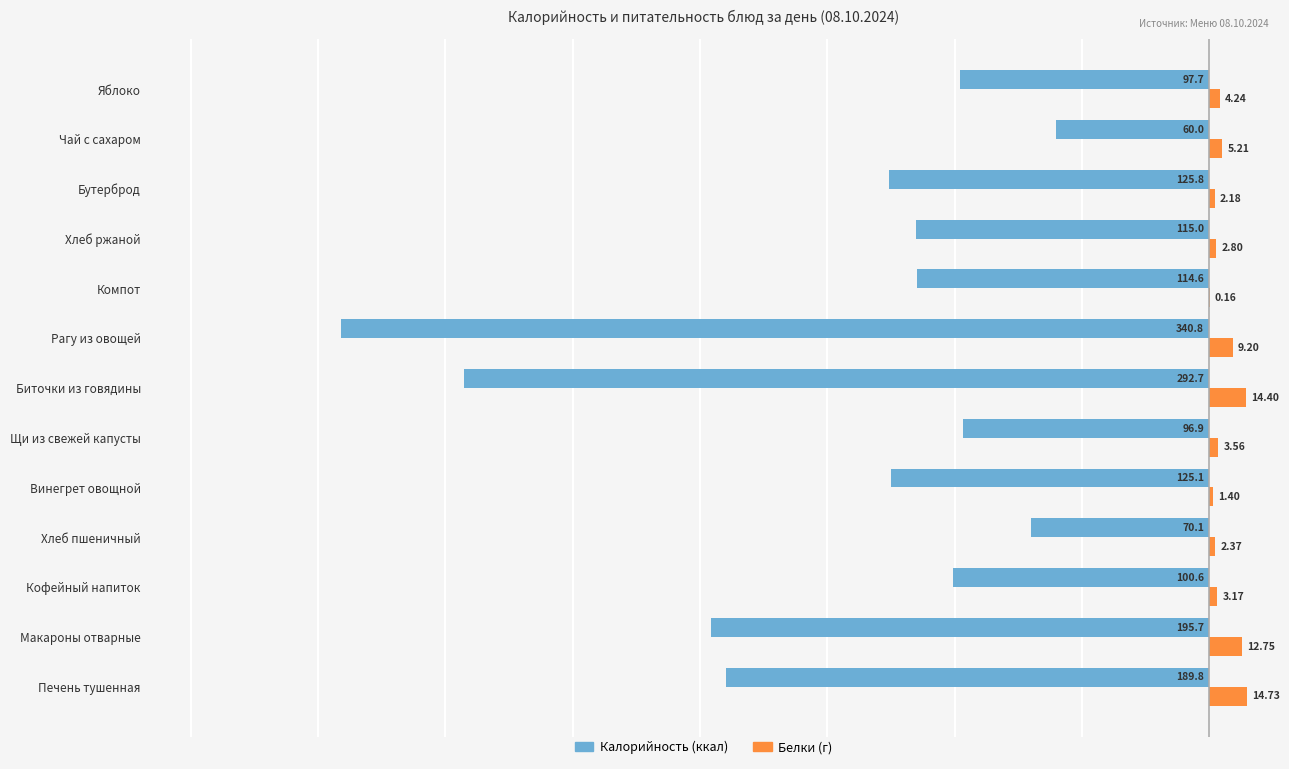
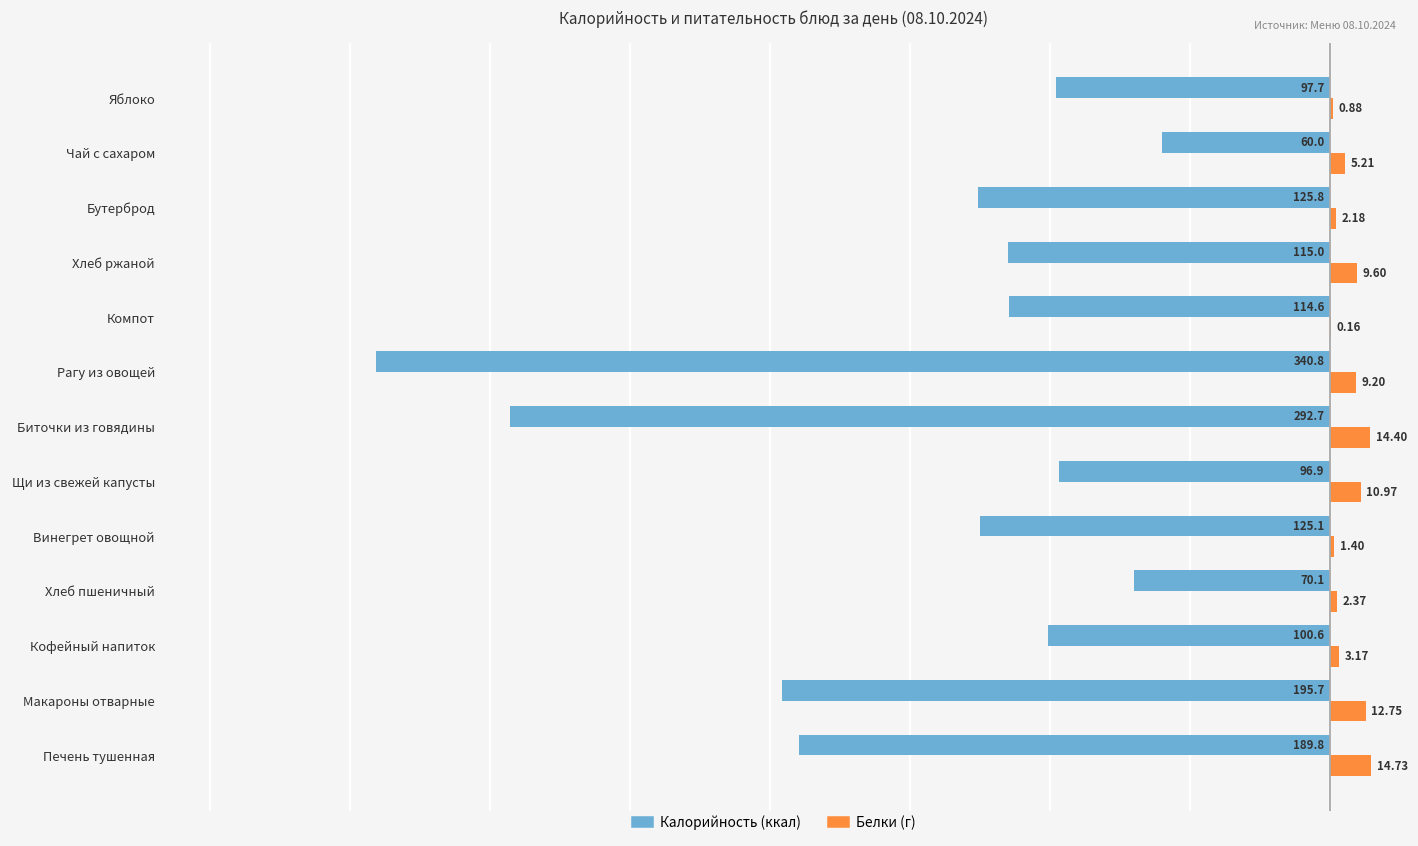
Белки (г), Яблоко: 4.24 -> 0.88
Белки (г), Хлеб ржаной: 2.80 -> 9.60
Белки (г), Щи из свежей капусты: 3.56 -> 10.97
